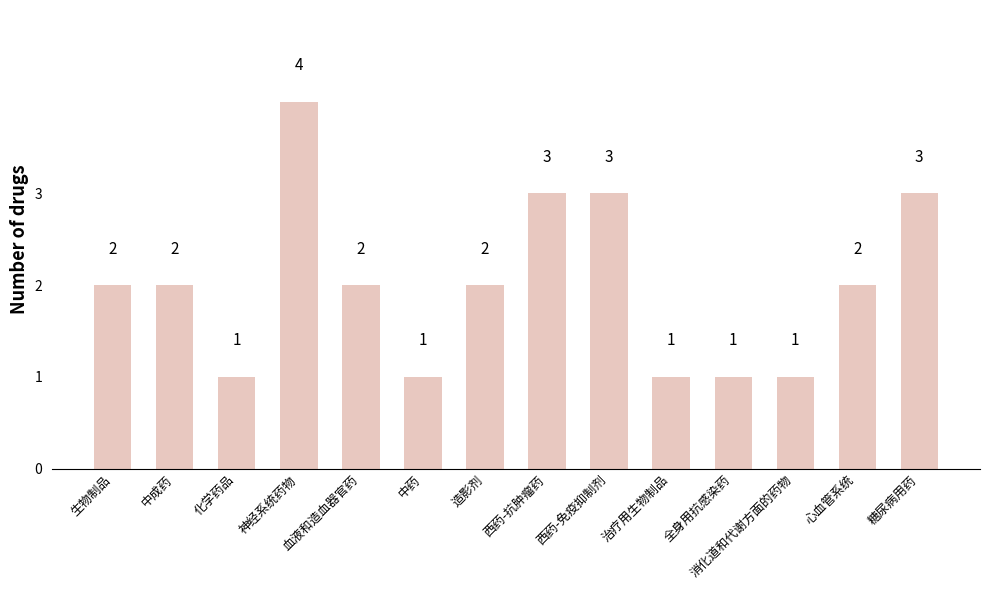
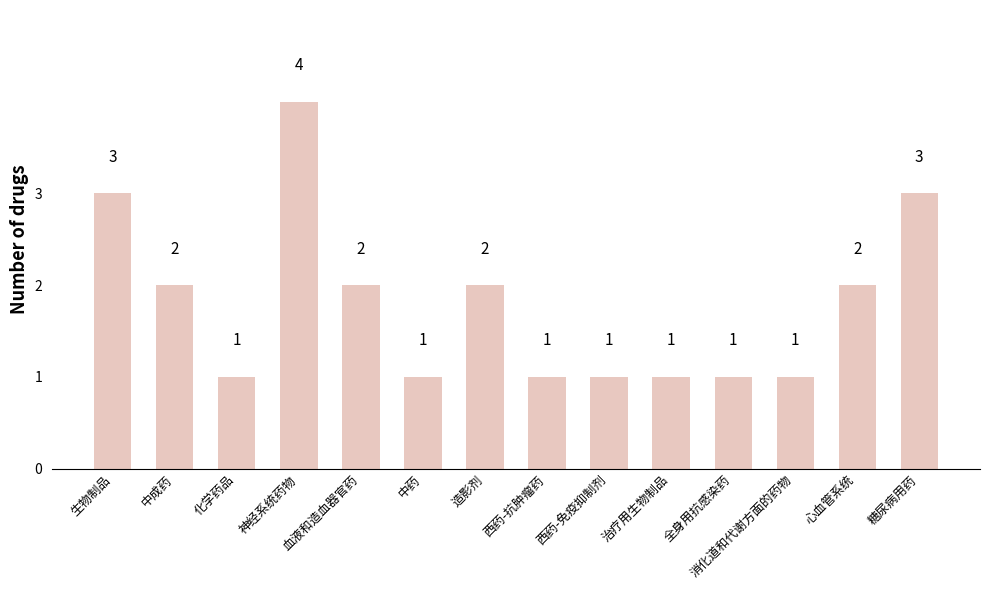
生物制品: 2 -> 3
西药-抗肿瘤药: 3 -> 1
西药-免疫抑制剂: 3 -> 1
